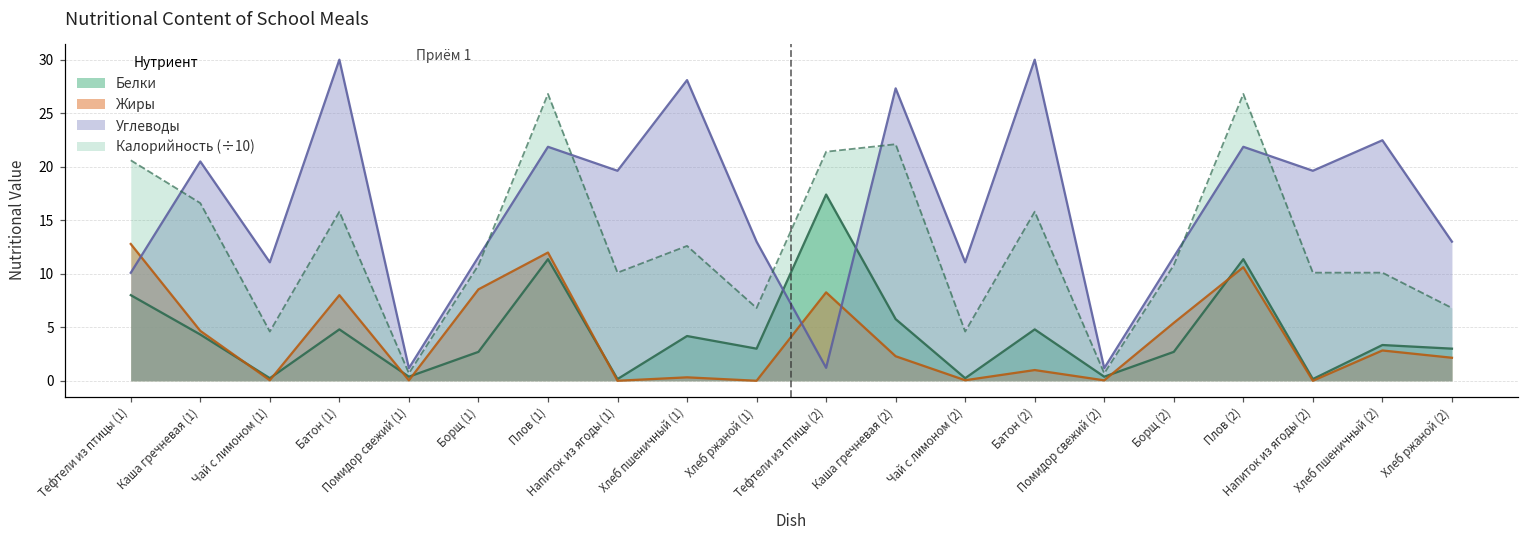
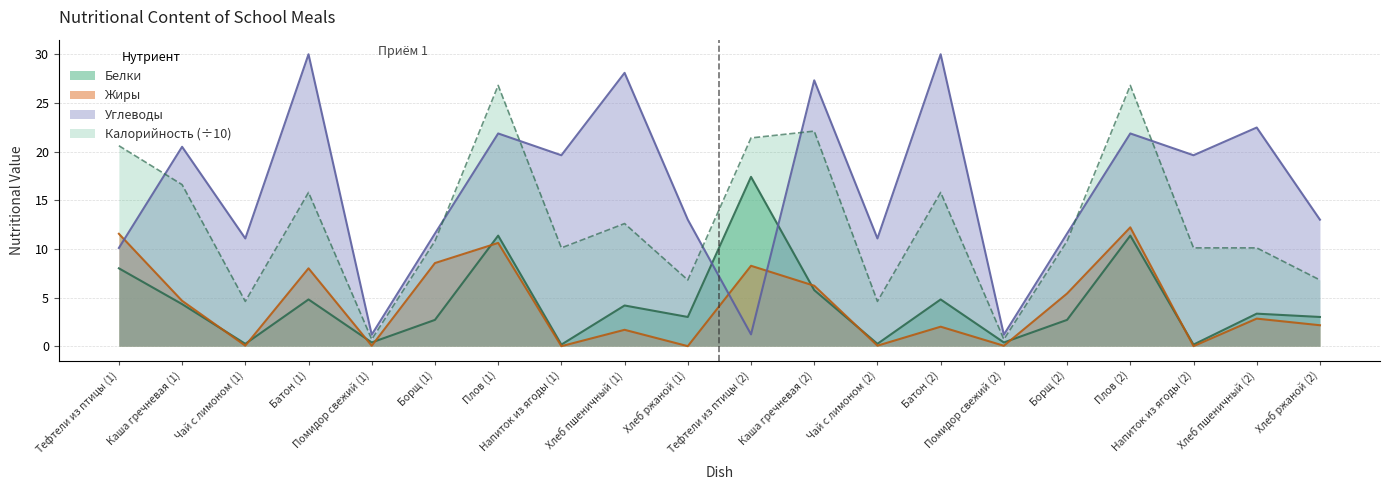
Жиры, Тефтели из птицы (1): 13 -> 12
Жиры, Плов (1): 12 -> 11
Жиры, Хлеб пшеничный (1): 0 -> 2
Жиры, Каша гречневая (2): 2 -> 6
Жиры, Батон (2): 1 -> 2
Жиры, Плов (2): 11 -> 12
